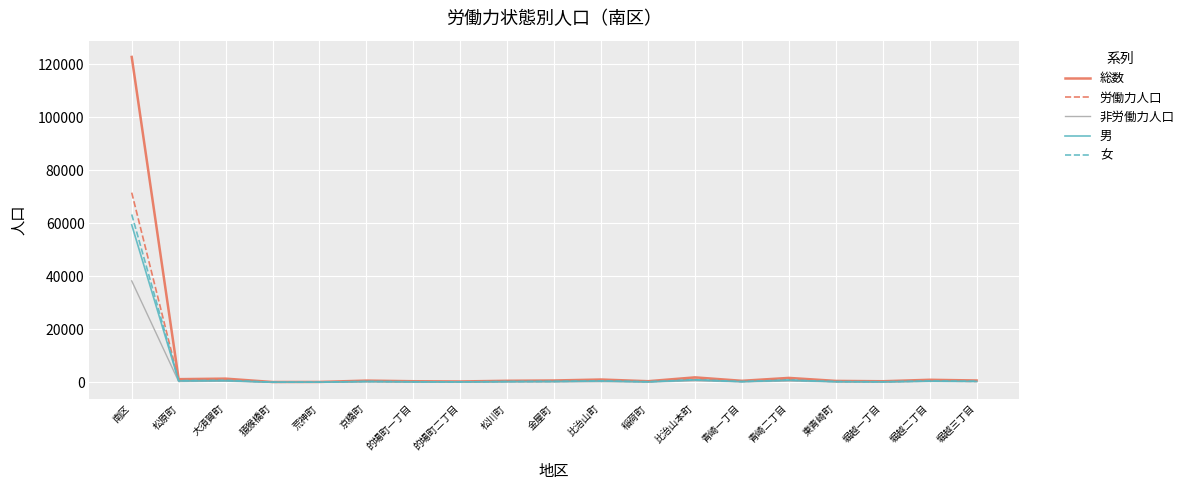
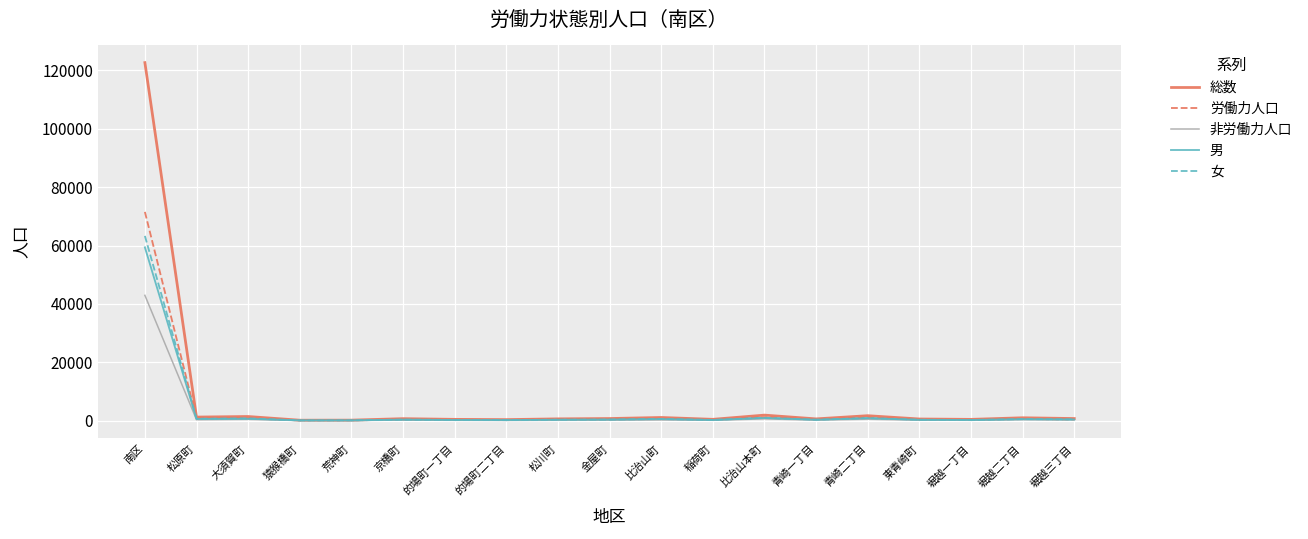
非労働力人口, 南区: 38000 -> 43000
